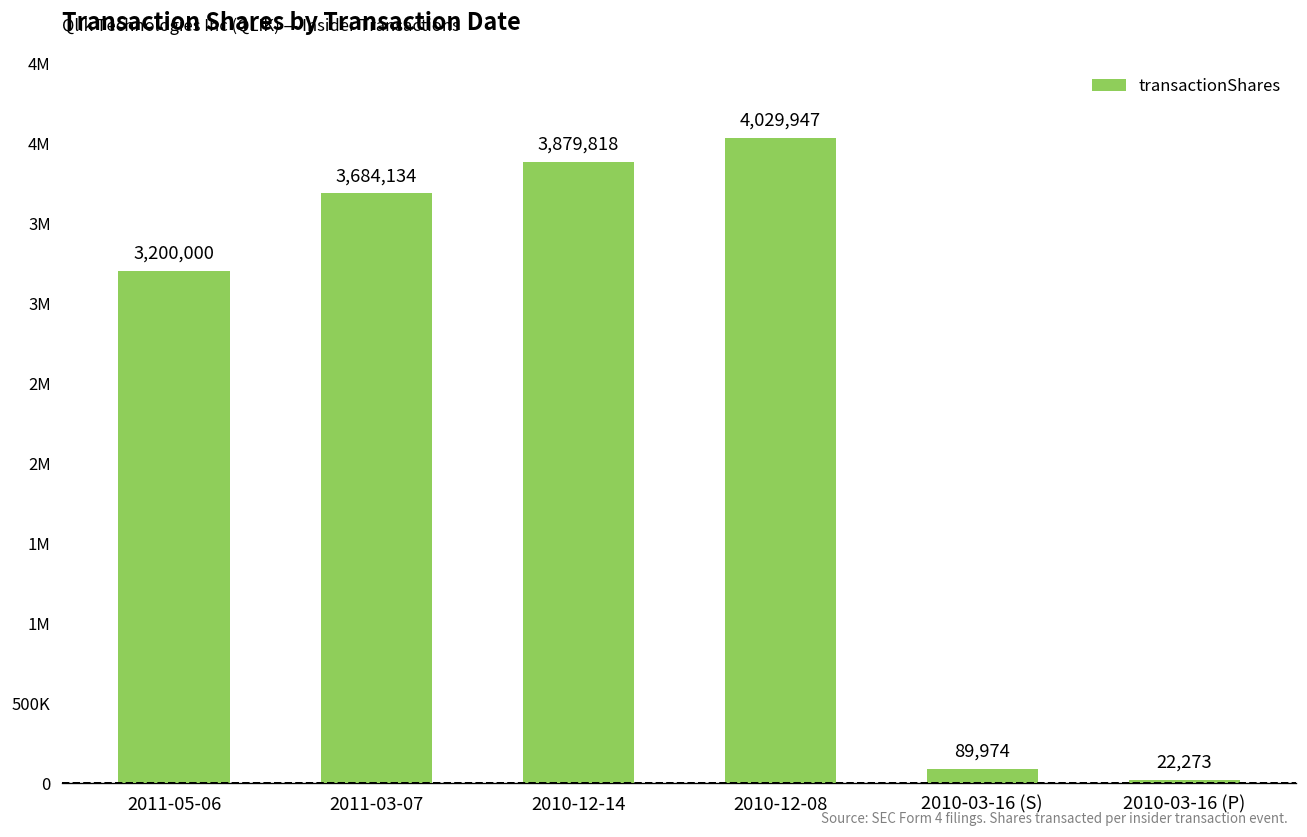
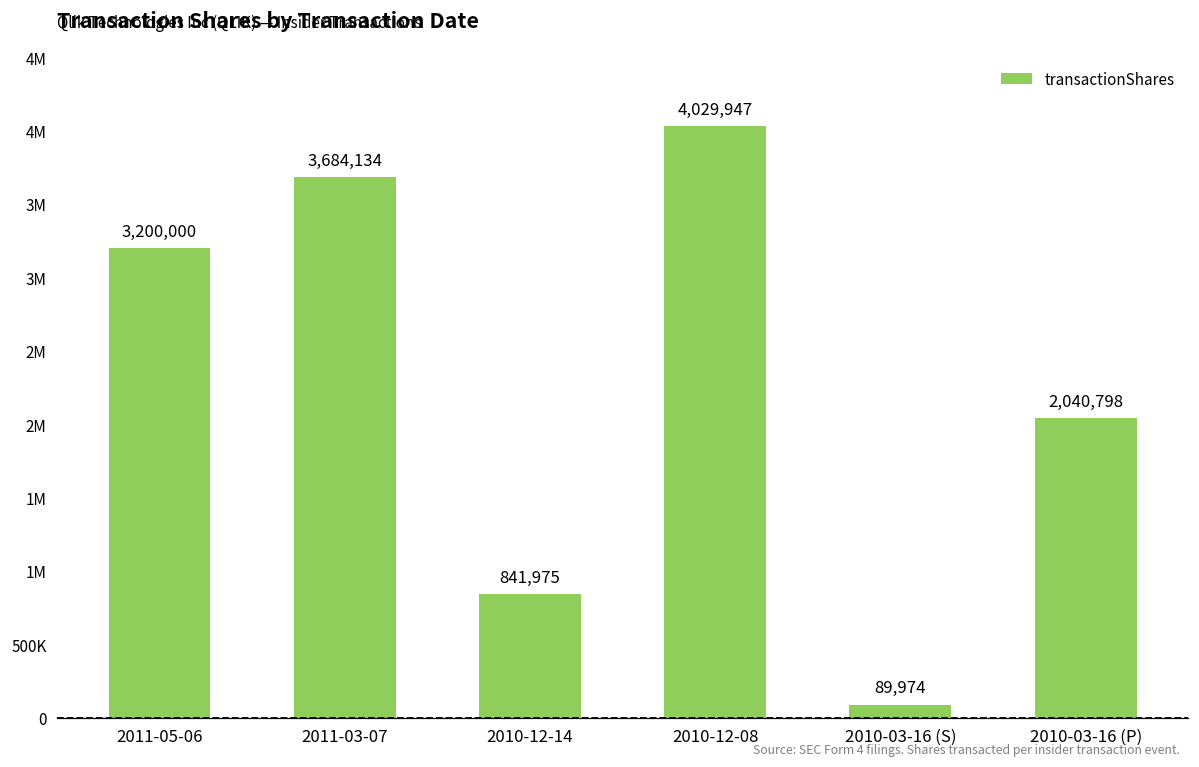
2010-12-14: 3,879,818 -> 841,975
2010-03-16 (P): 22,273 -> 2,040,798
